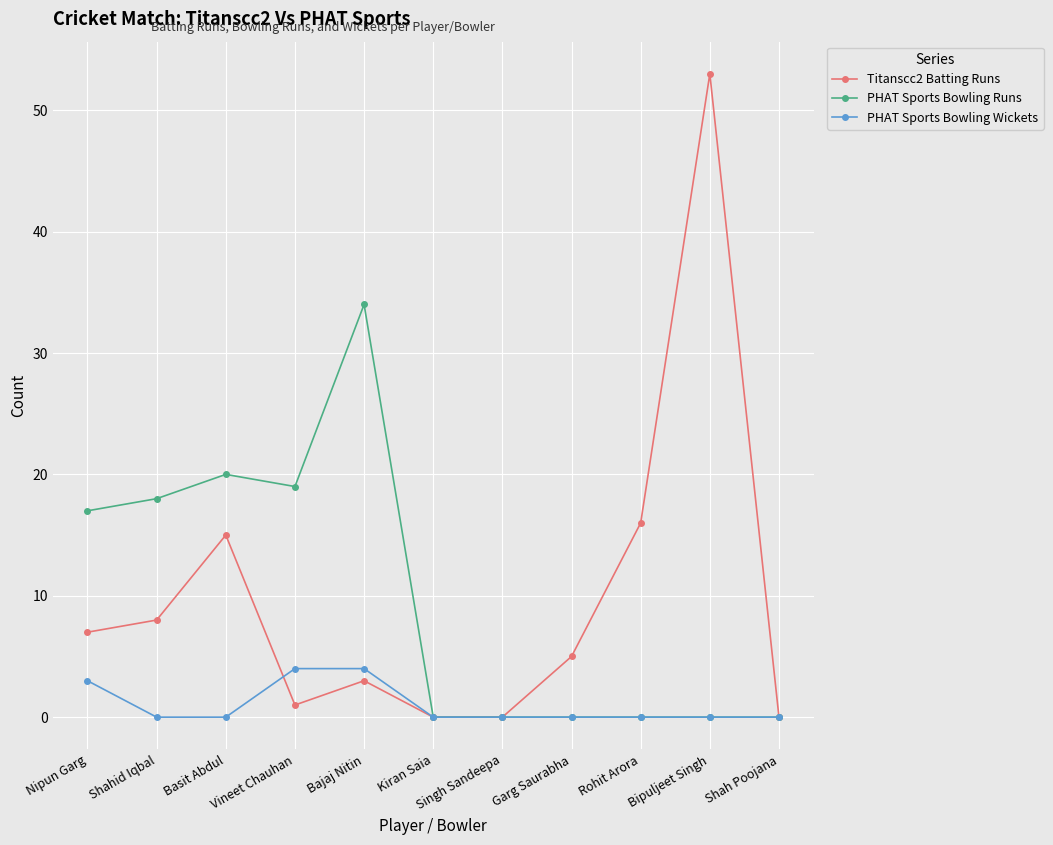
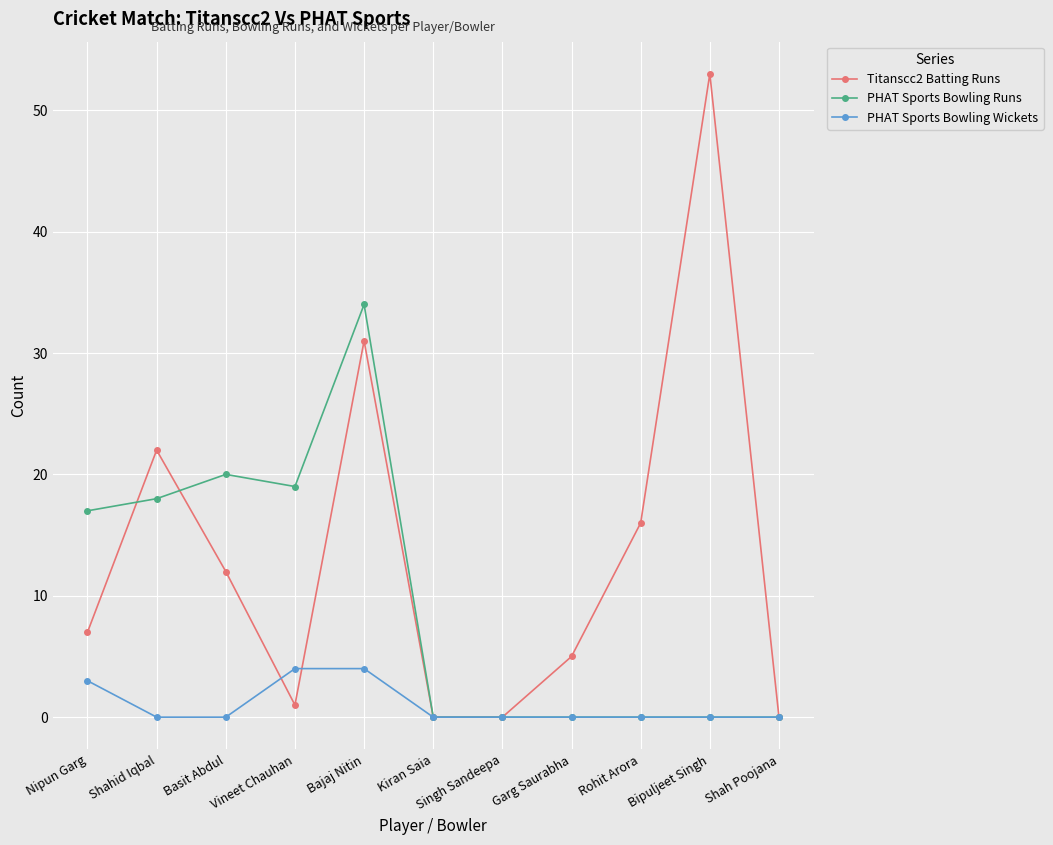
Titanscc2 Batting Runs, Shahid Iqbal: 8 -> 22
Titanscc2 Batting Runs, Basit Abdul: 15 -> 12
Titanscc2 Batting Runs, Bajaj Nitin: 3 -> 31
